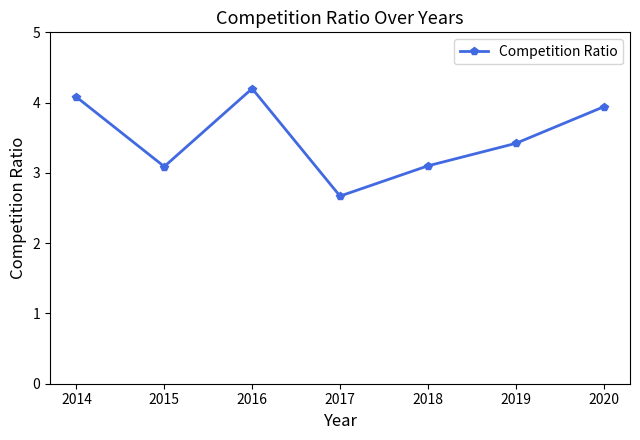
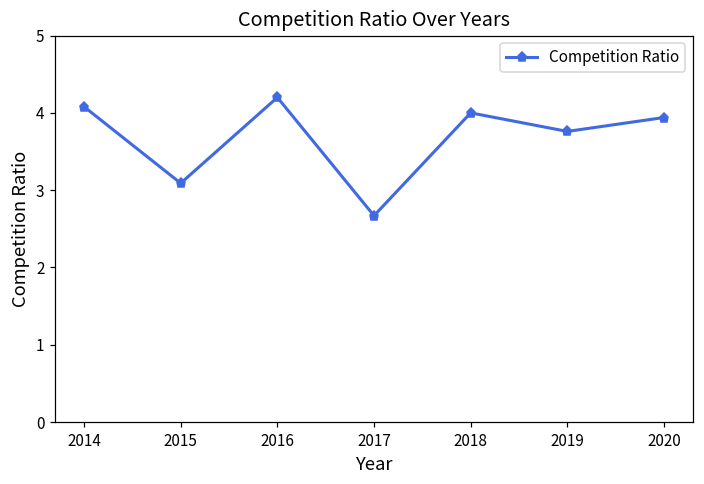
2018: 3.1 -> 4.0
2019: 3.4 -> 3.8
